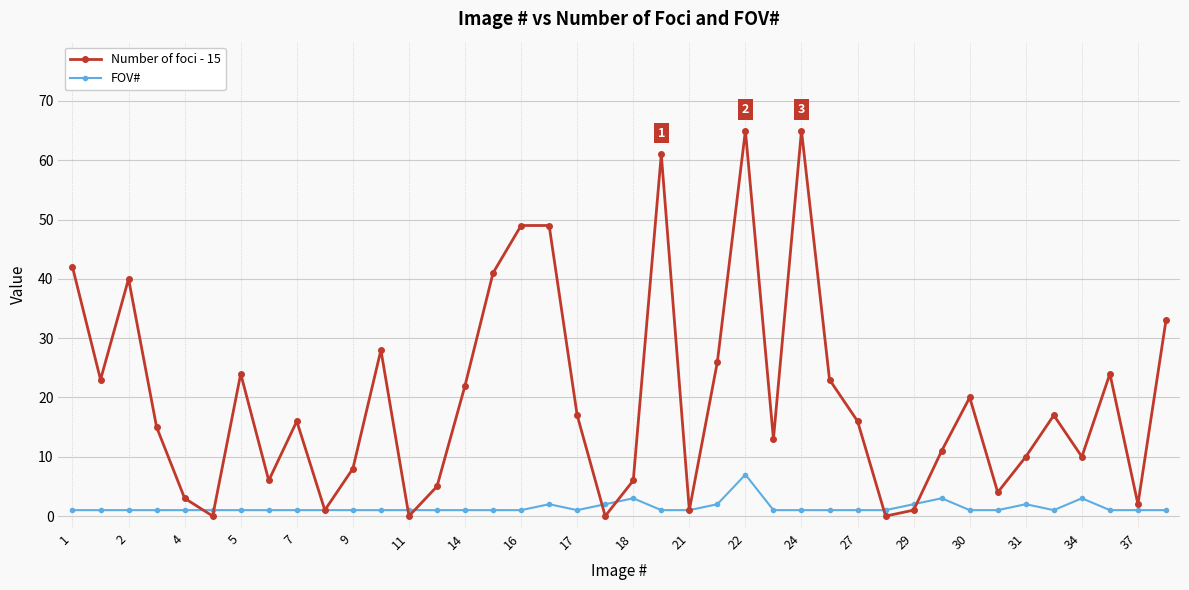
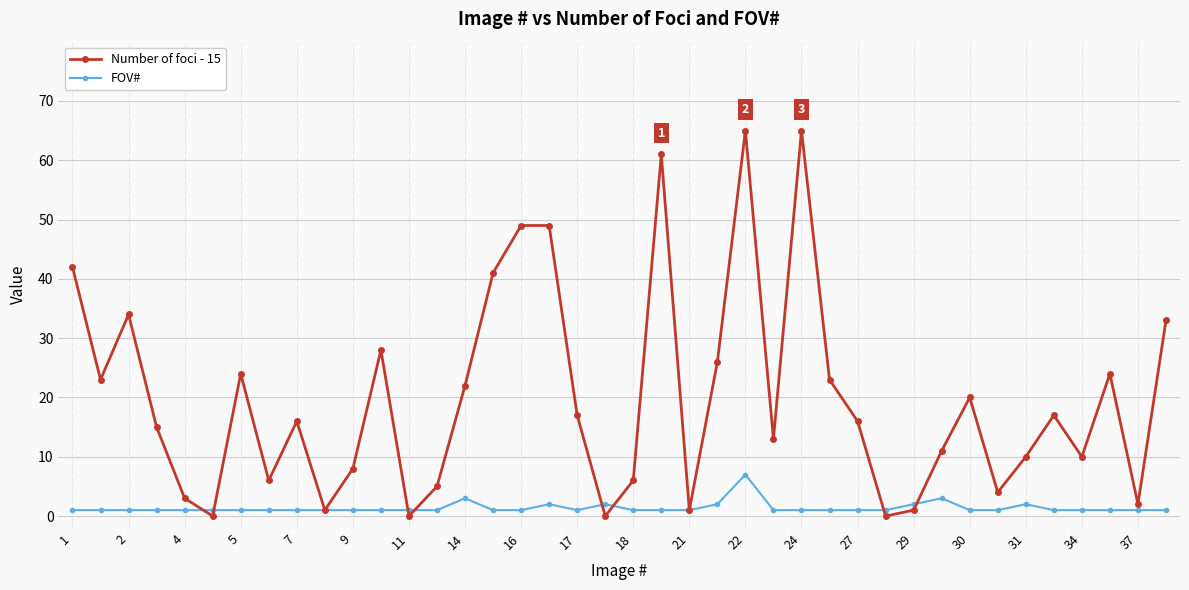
Number of foci - 15, 2: 40 -> 34
FOV#, 14: 1 -> 3
FOV#, 18: 3 -> 1
FOV#, 34: 3 -> 1
